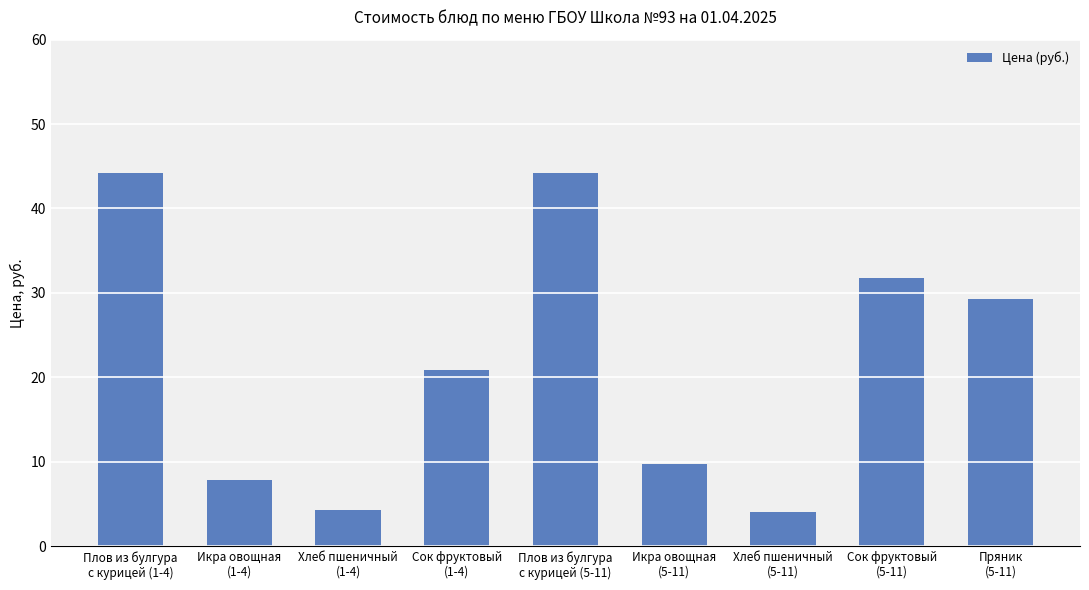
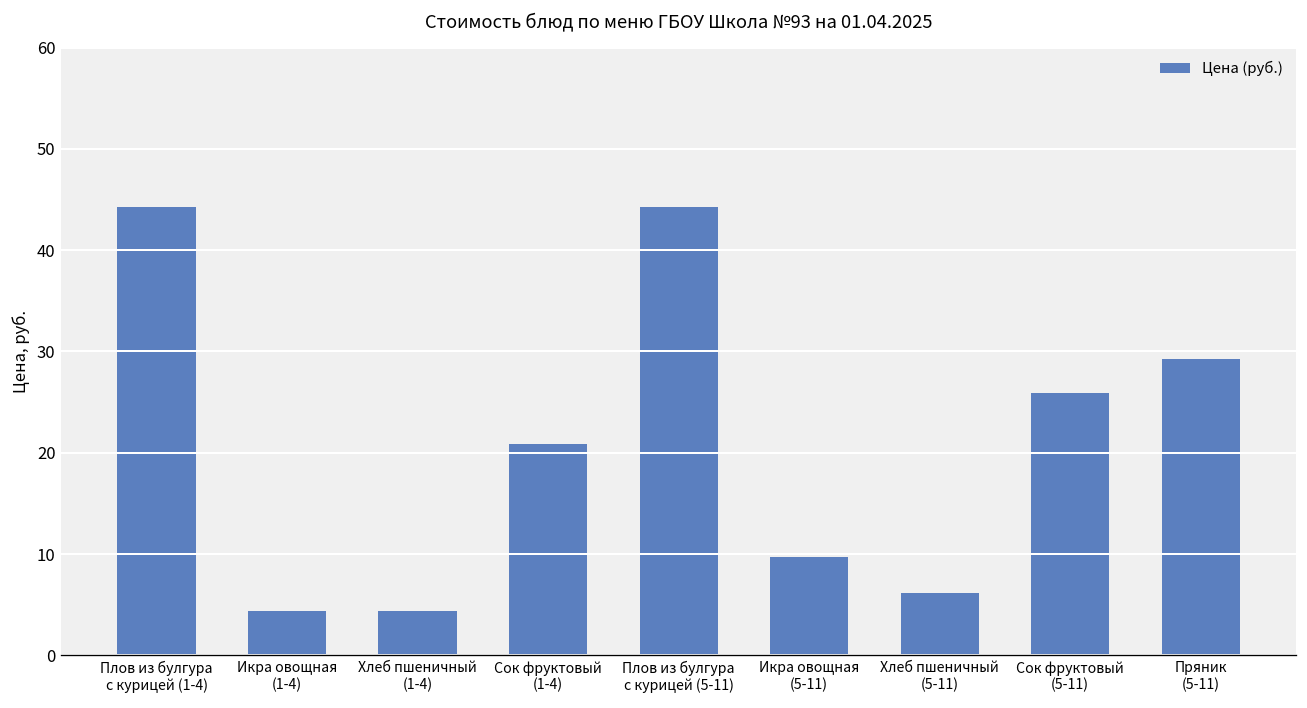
Икра овощная (1-4): 8 -> 4
Хлеб пшеничный (5-11): 4 -> 6
Сок фруктовый (5-11): 32 -> 26
